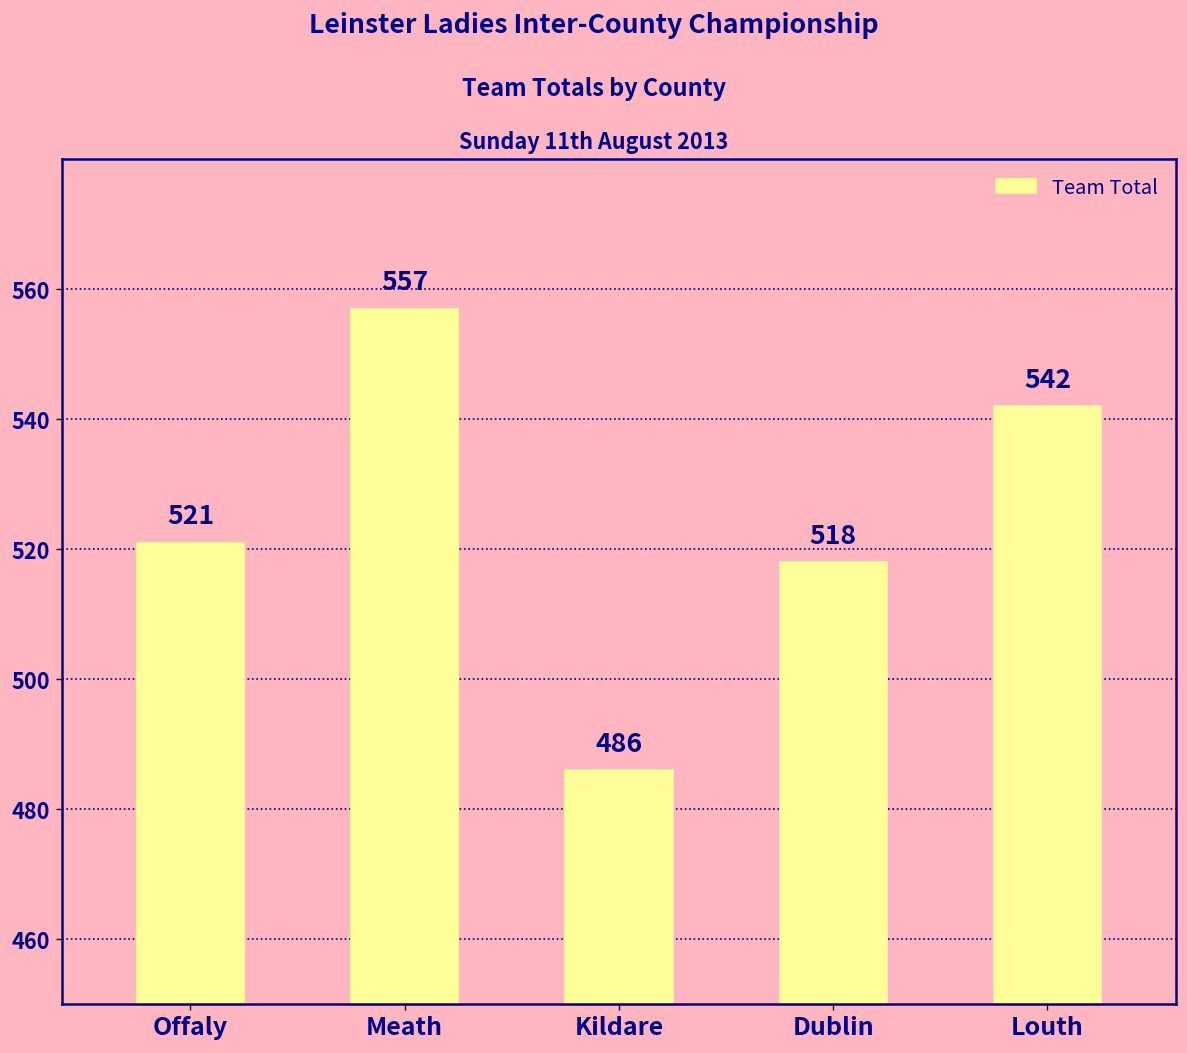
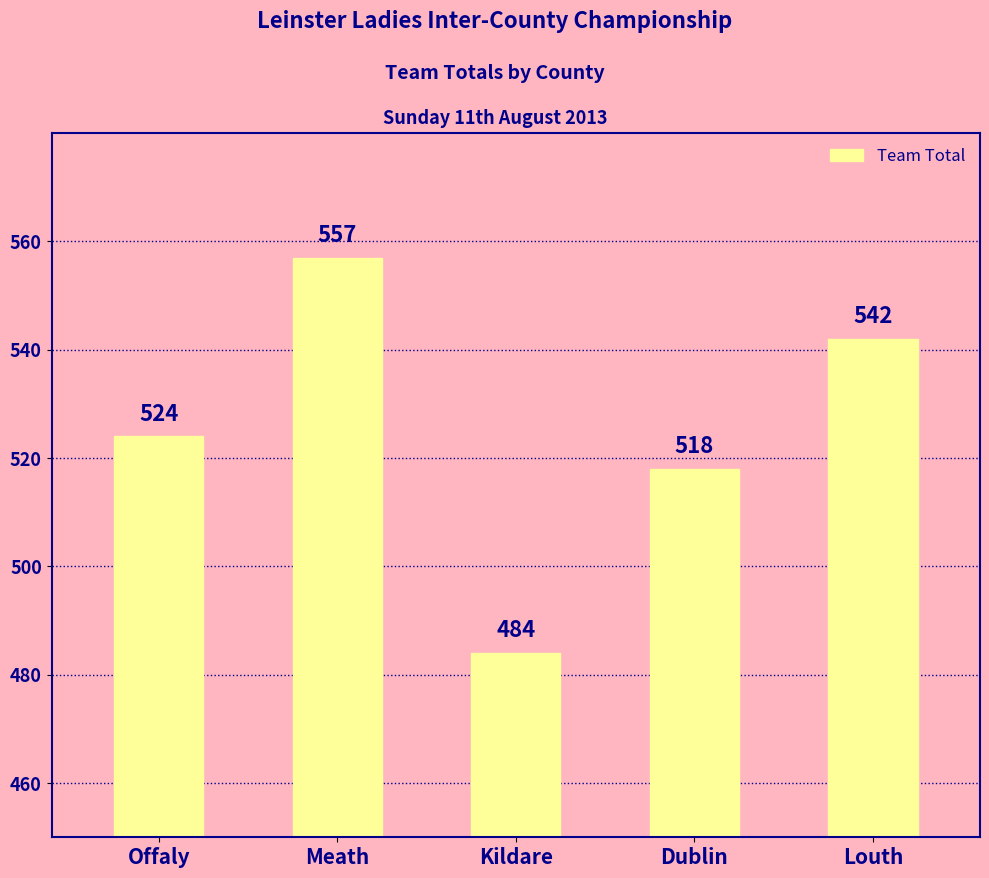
Offaly: 521 -> 524
Kildare: 486 -> 484
